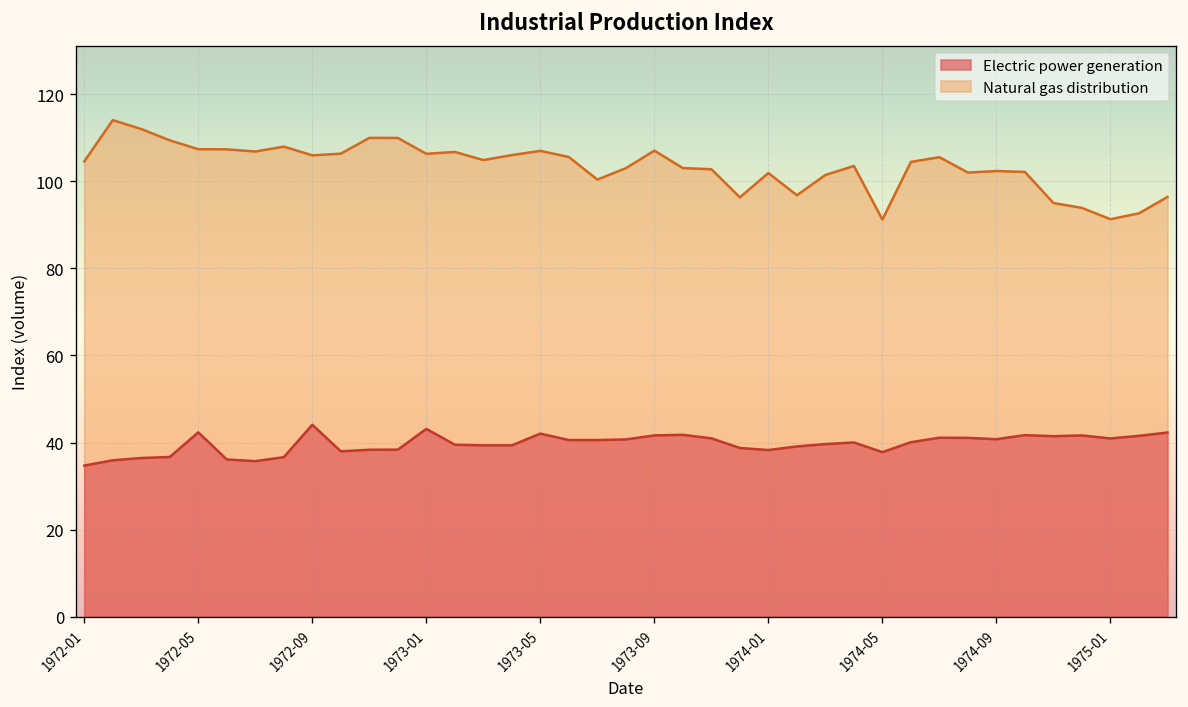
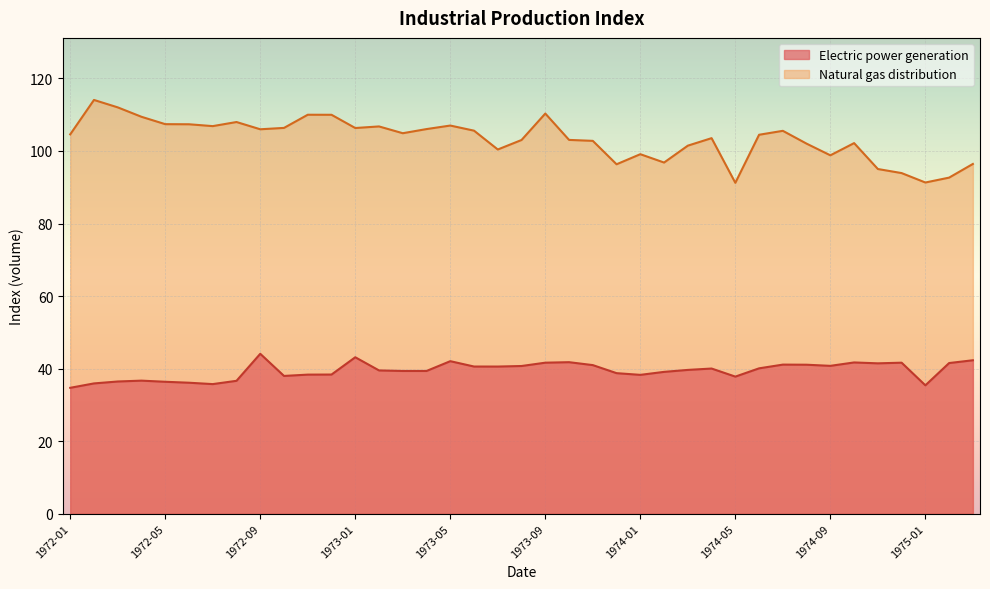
Electric power generation, 1972-05: 42 -> 36
Natural gas distribution, 1973-09: 107 -> 110
Natural gas distribution, 1974-01: 102 -> 99
Natural gas distribution, 1974-09: 102 -> 99
Electric power generation, 1975-01: 41 -> 35
